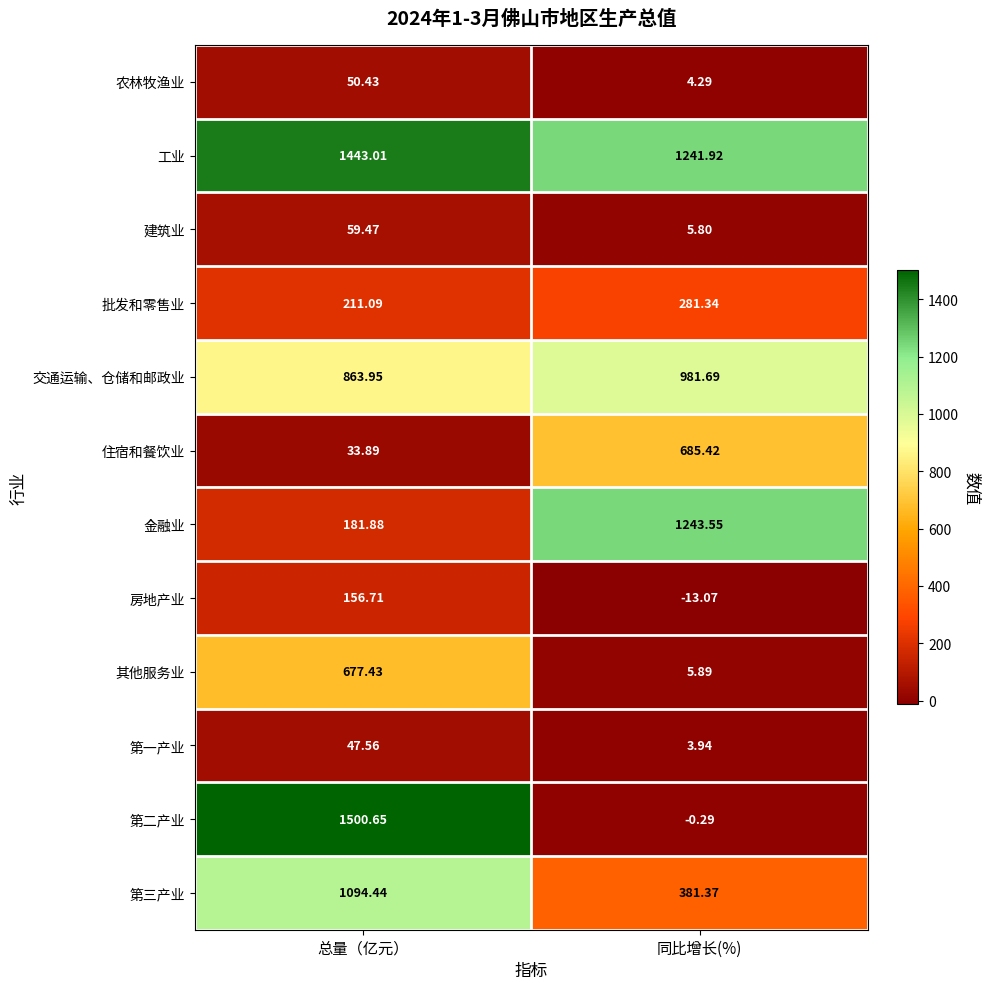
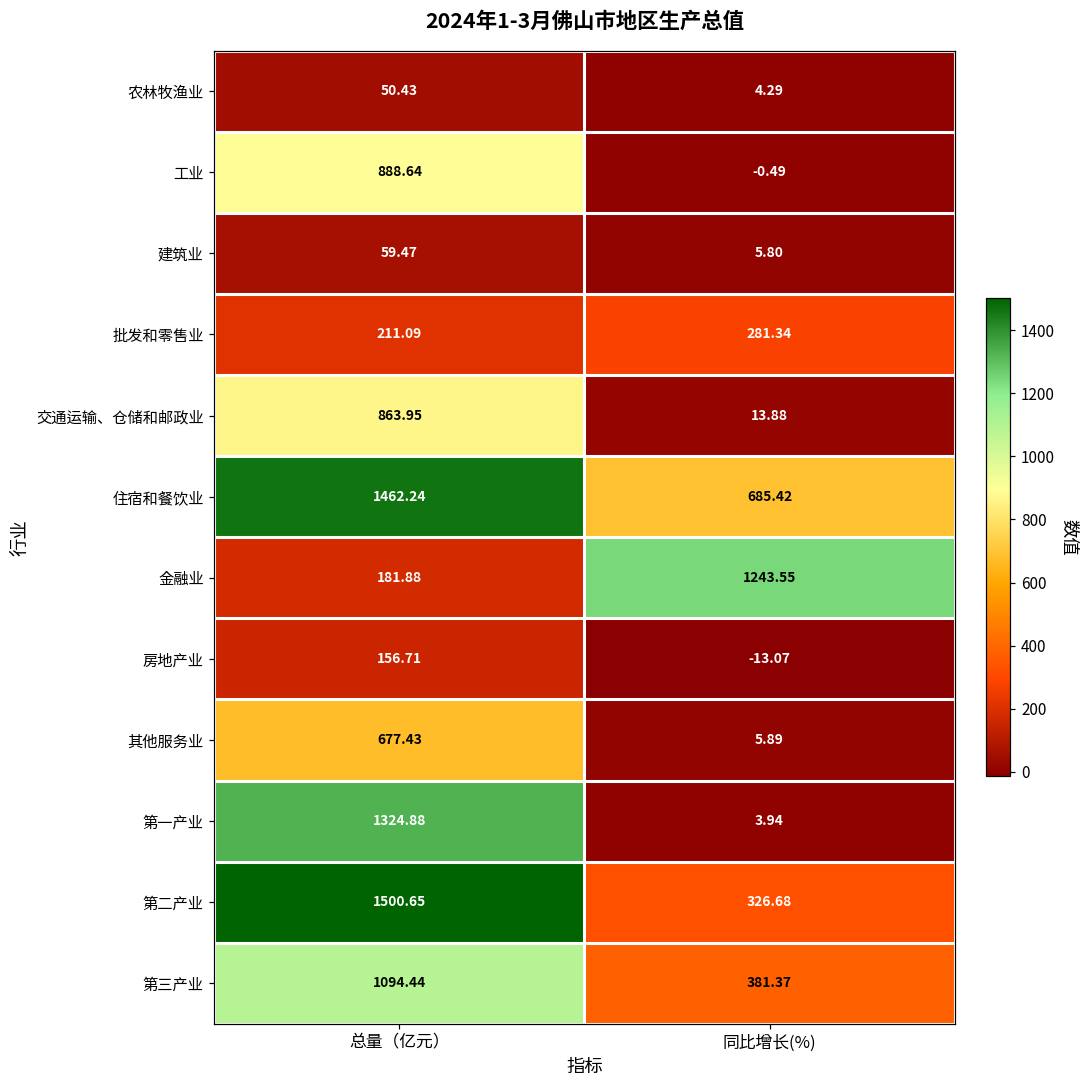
工业, 总量（亿元）: 1443.01 -> 888.64
工业, 同比增长(%): 1241.92 -> -0.49
交通运输、仓储和邮政业, 同比增长(%): 981.69 -> 13.88
住宿和餐饮业, 总量（亿元）: 33.89 -> 1462.24
第一产业, 总量（亿元）: 47.56 -> 1324.88
第二产业, 同比增长(%): -0.29 -> 326.68
